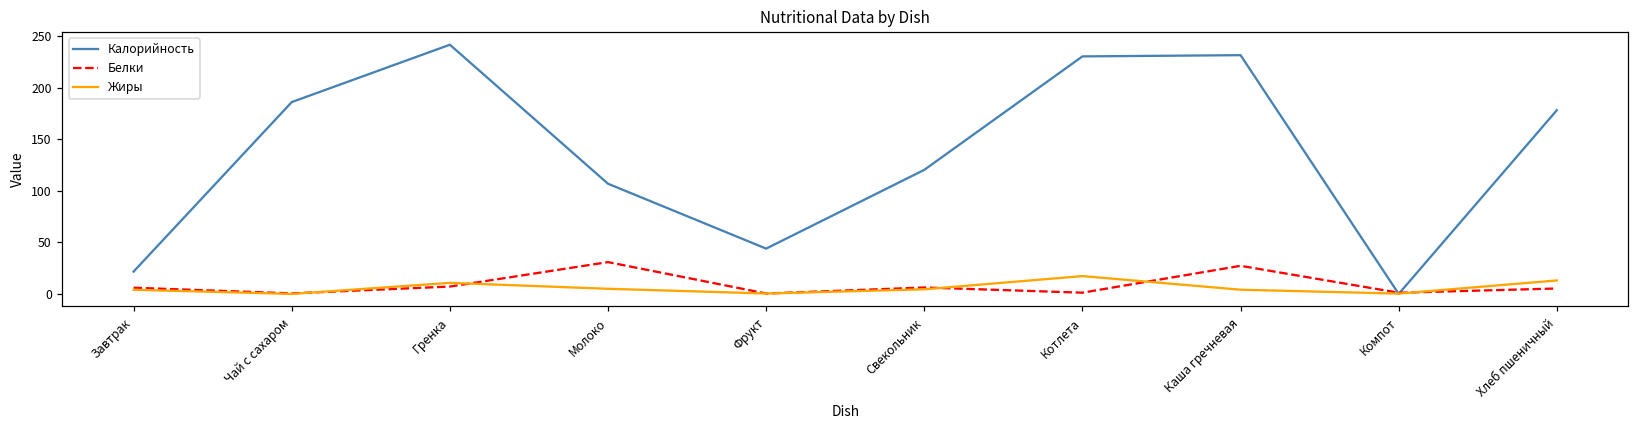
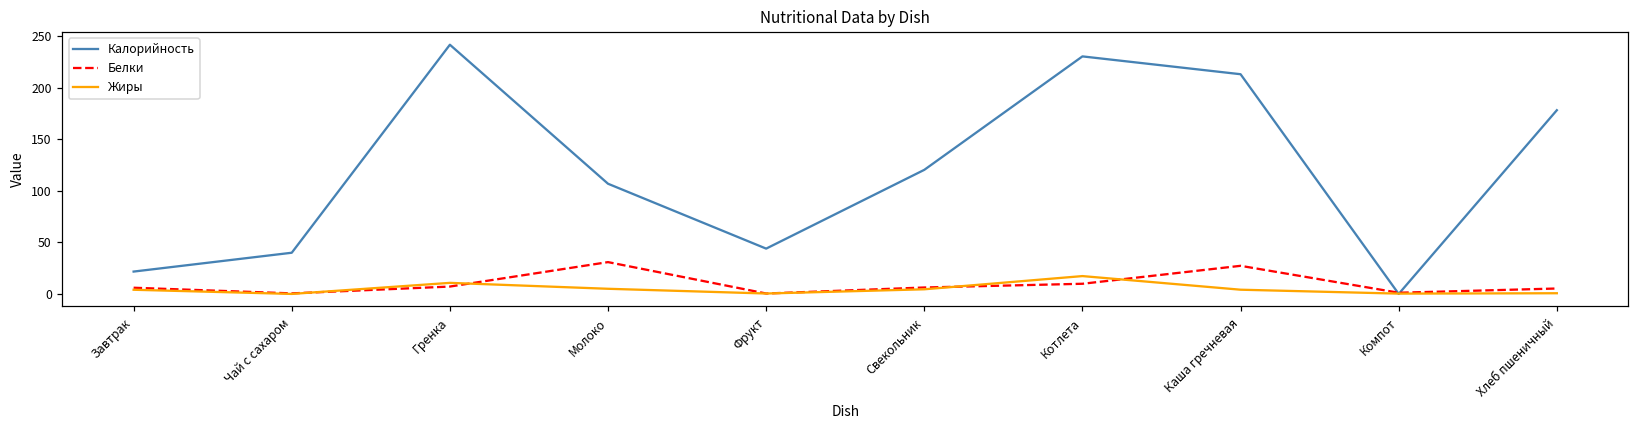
Калорийность, Чай с сахаром: 190 -> 40
Белки, Котлета: 0 -> 10
Калорийность, Каша гречневая: 230 -> 210
Жиры, Хлеб пшеничный: 10 -> 0
